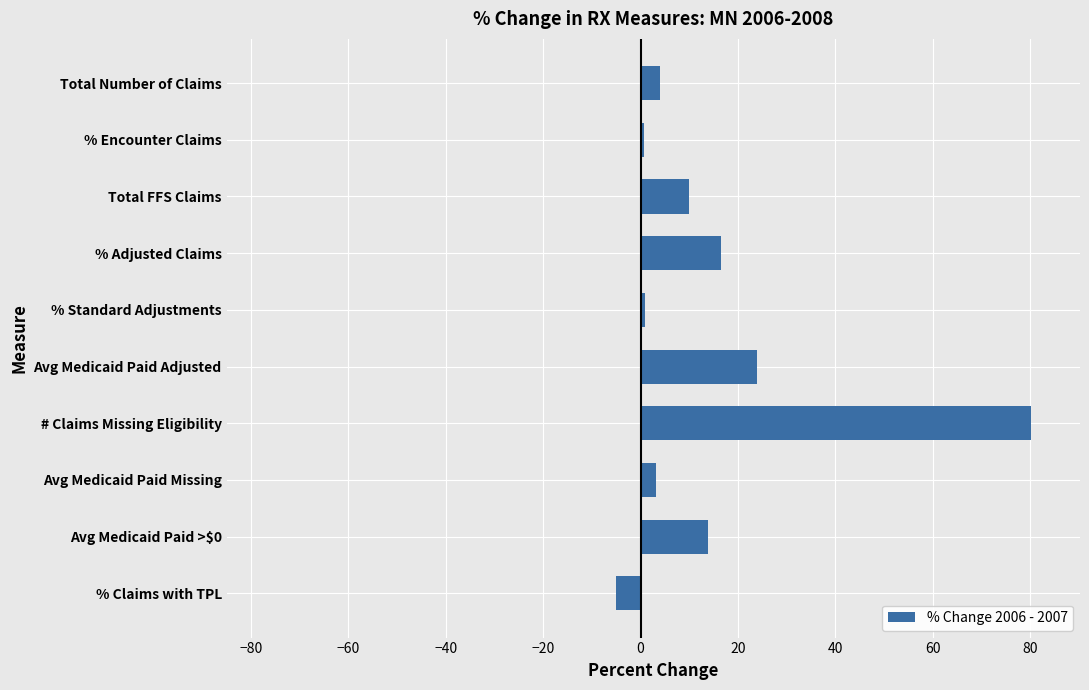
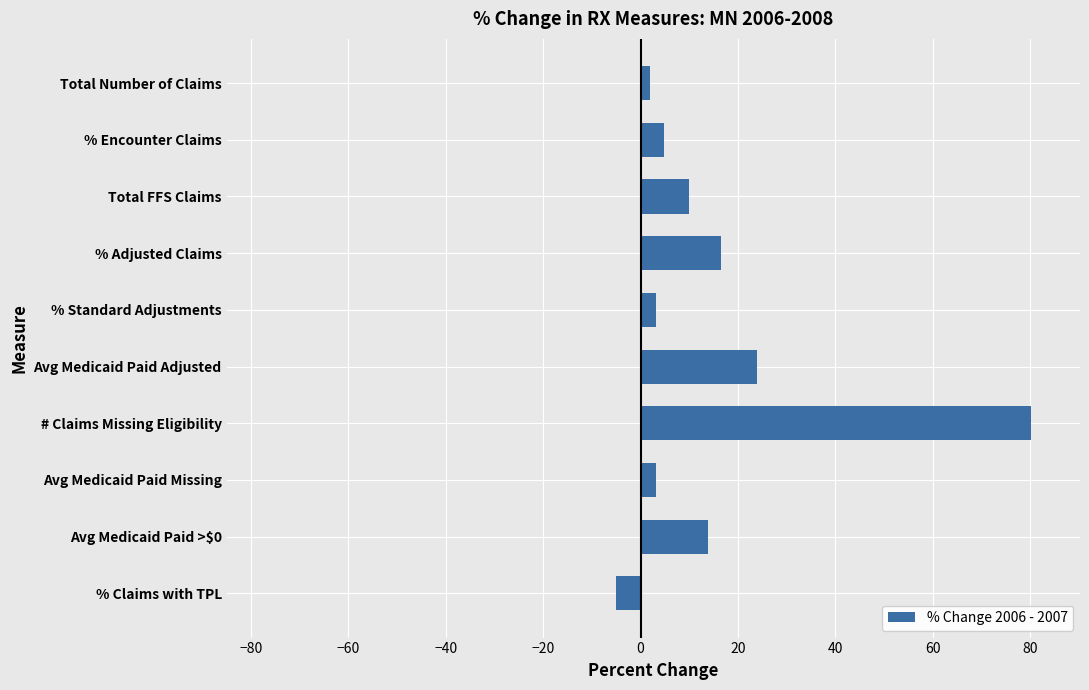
Total Number of Claims: 4 -> 2
% Encounter Claims: 1 -> 5
% Standard Adjustments: 1 -> 3
